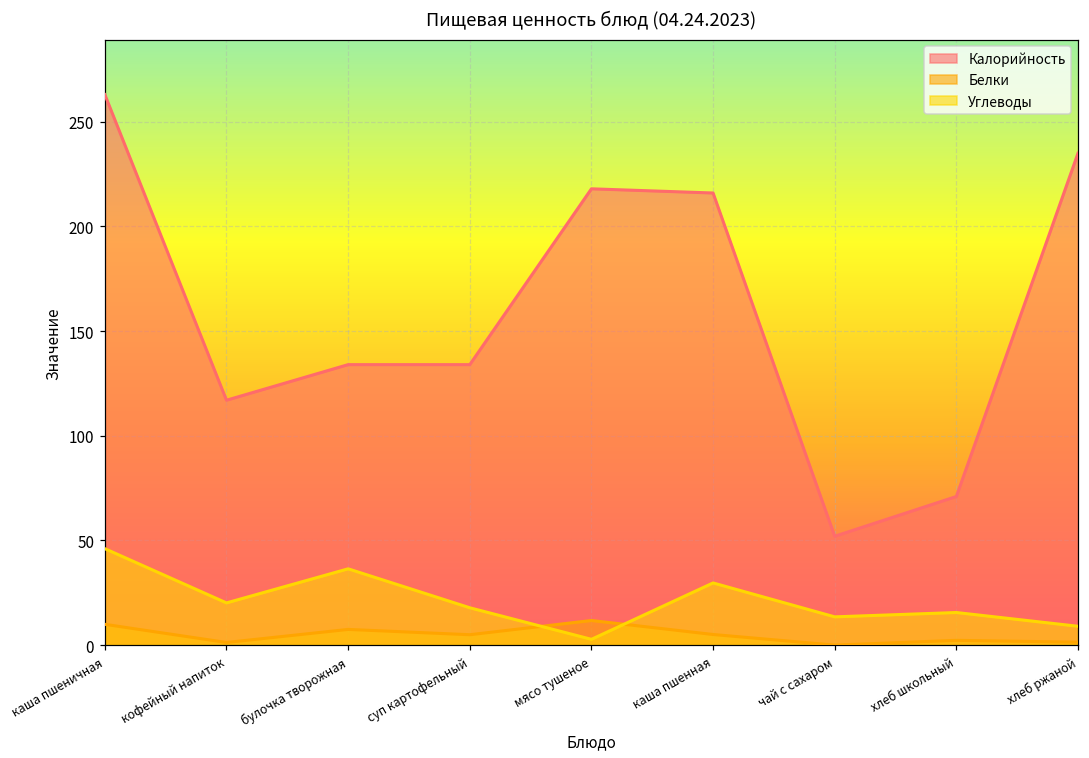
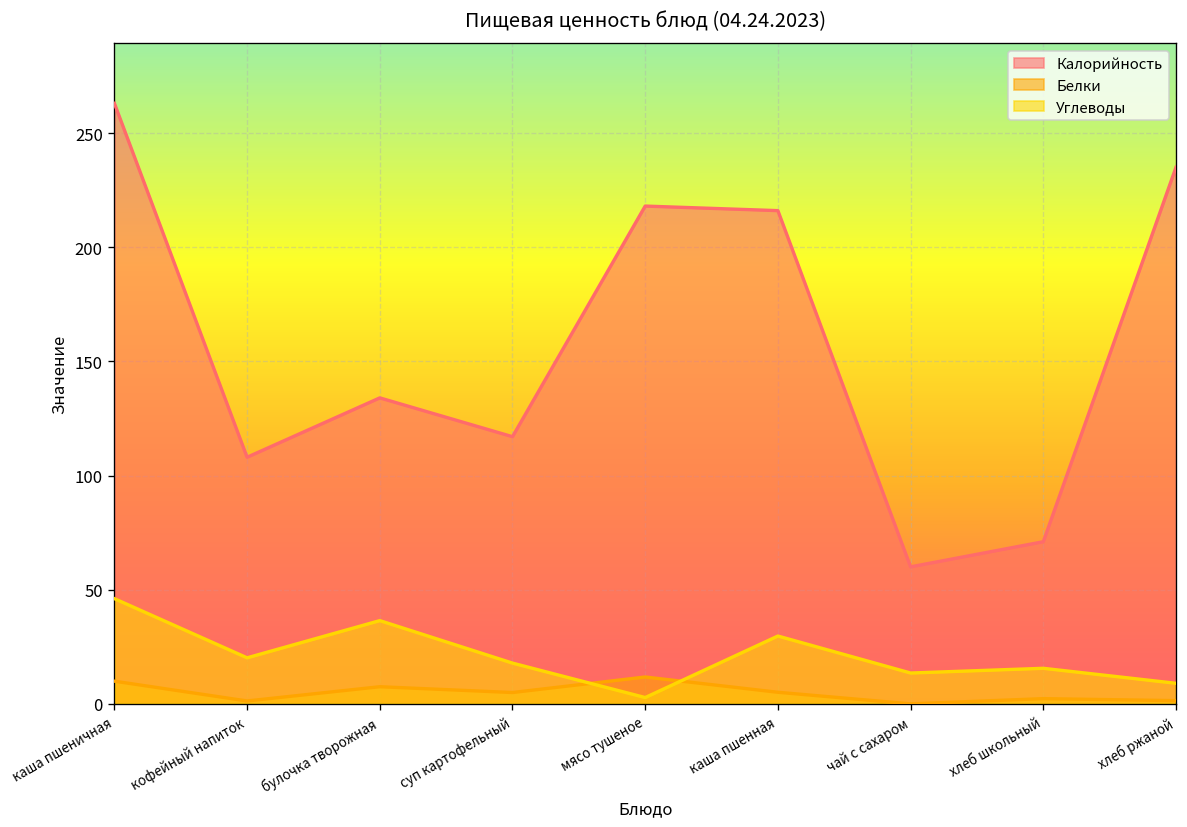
Калорийность, кофейный напиток: 117 -> 108
Калорийность, суп картофельный: 134 -> 117
Калорийность, чай с сахаром: 52 -> 60
